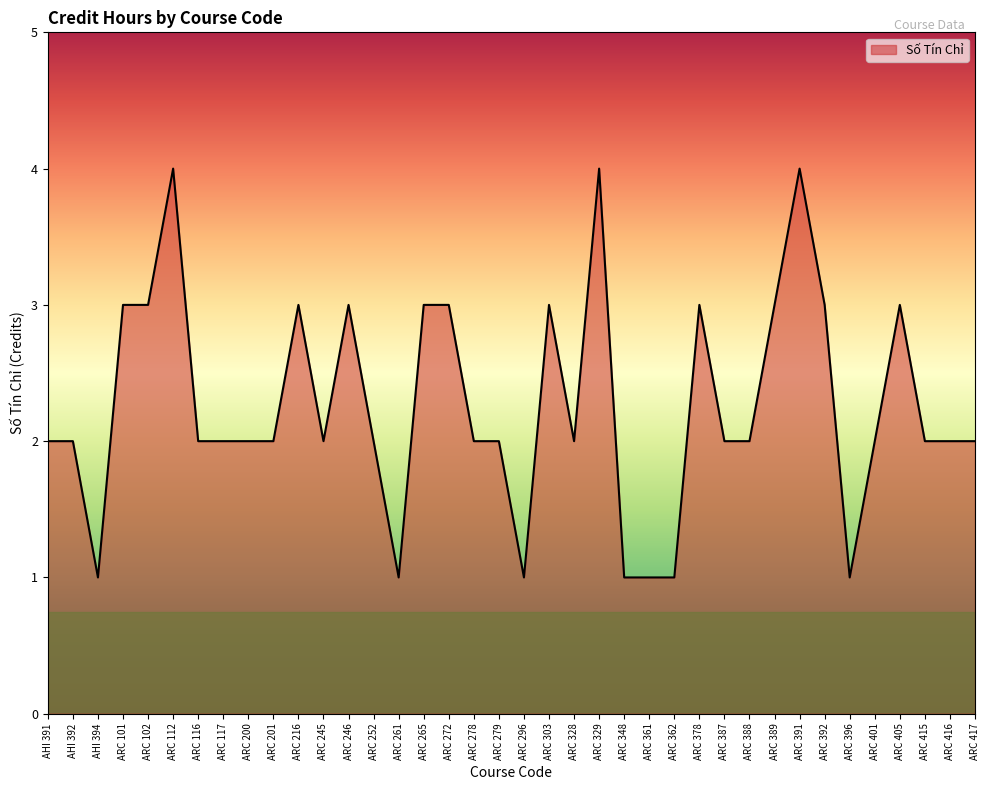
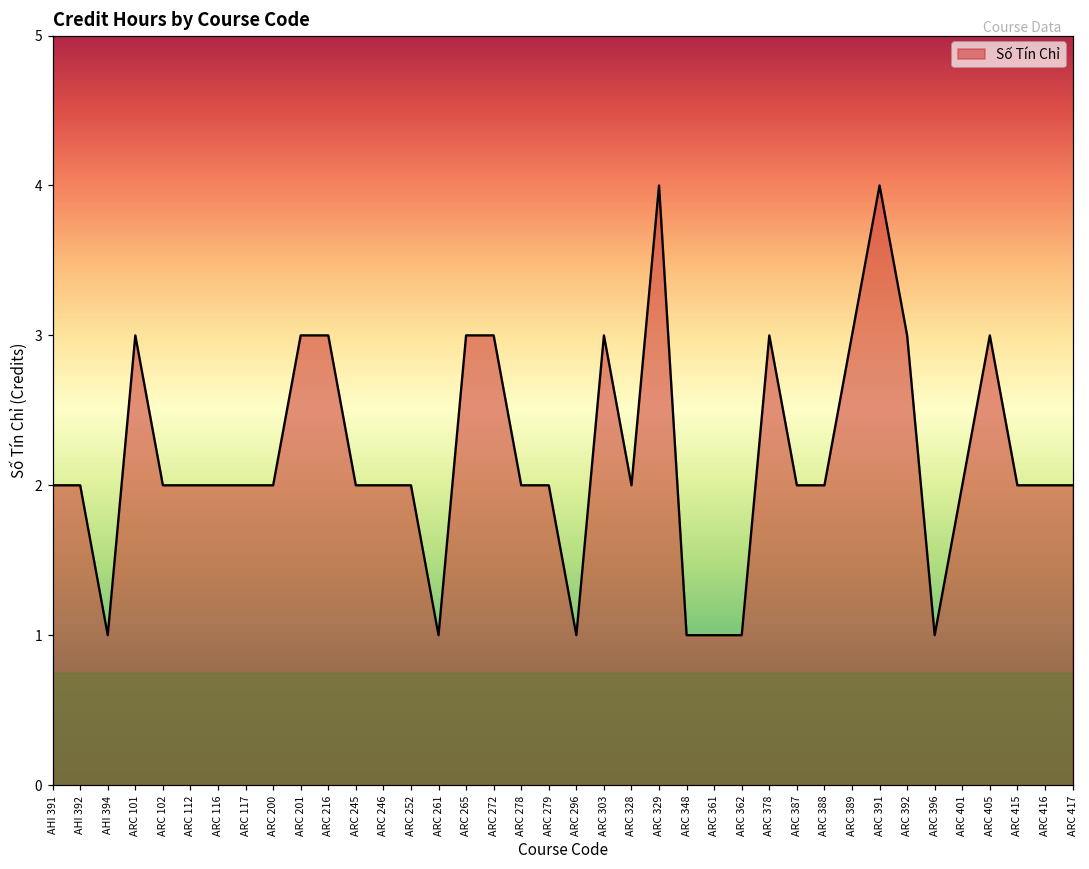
ARC 102: 3 -> 2
ARC 112: 4 -> 2
ARC 201: 2 -> 3
ARC 246: 3 -> 2
